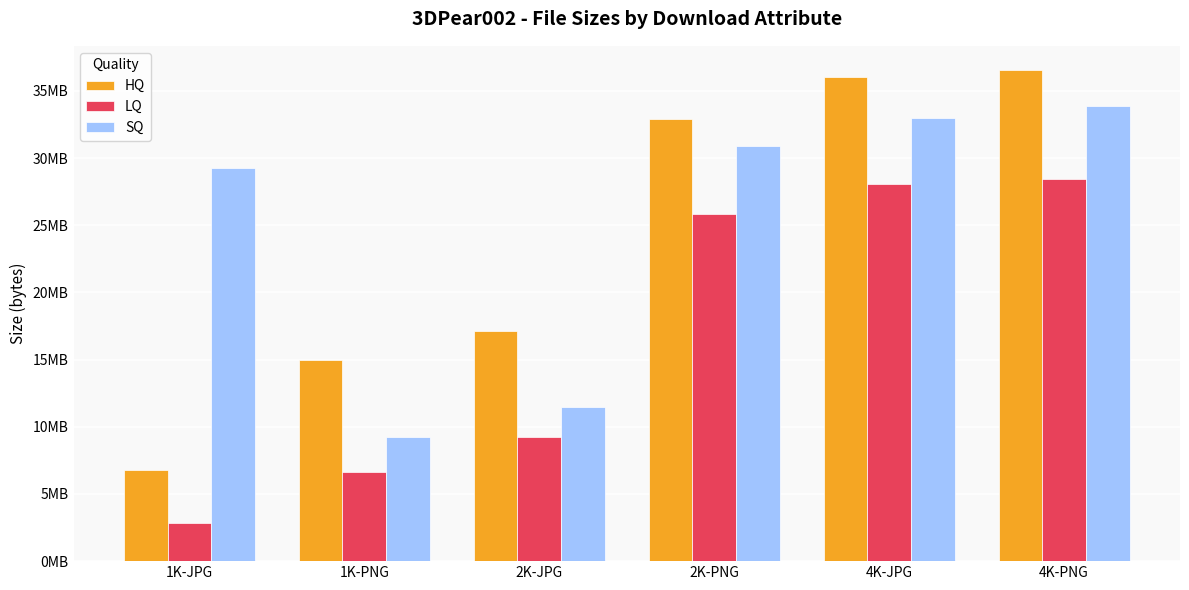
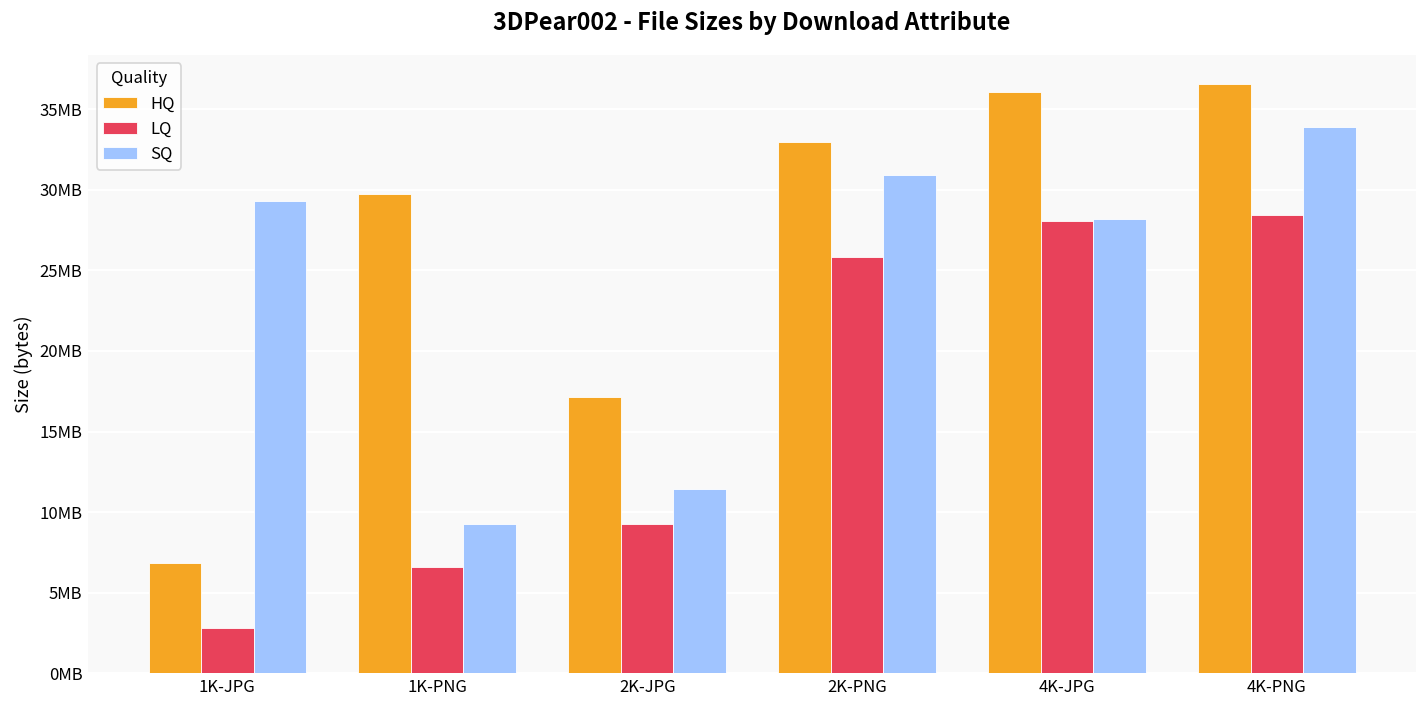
HQ, 1K-PNG: 15.0MB -> 29.7MB
SQ, 4K-JPG: 33.0MB -> 28.2MB
